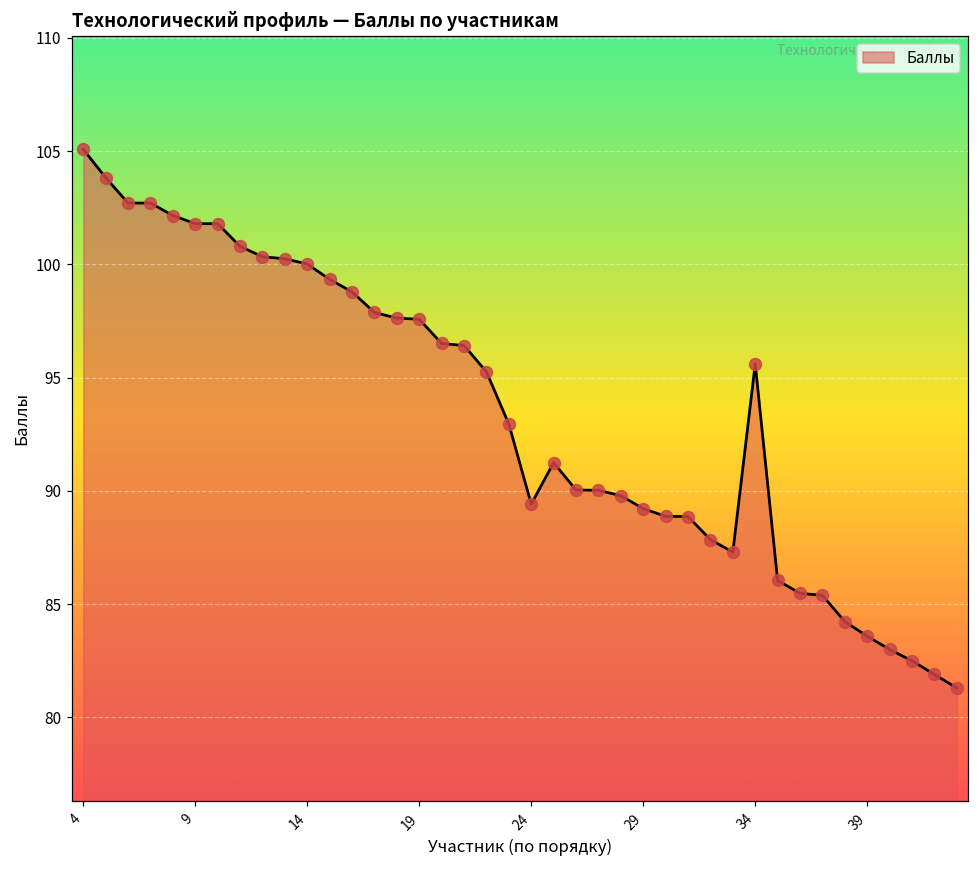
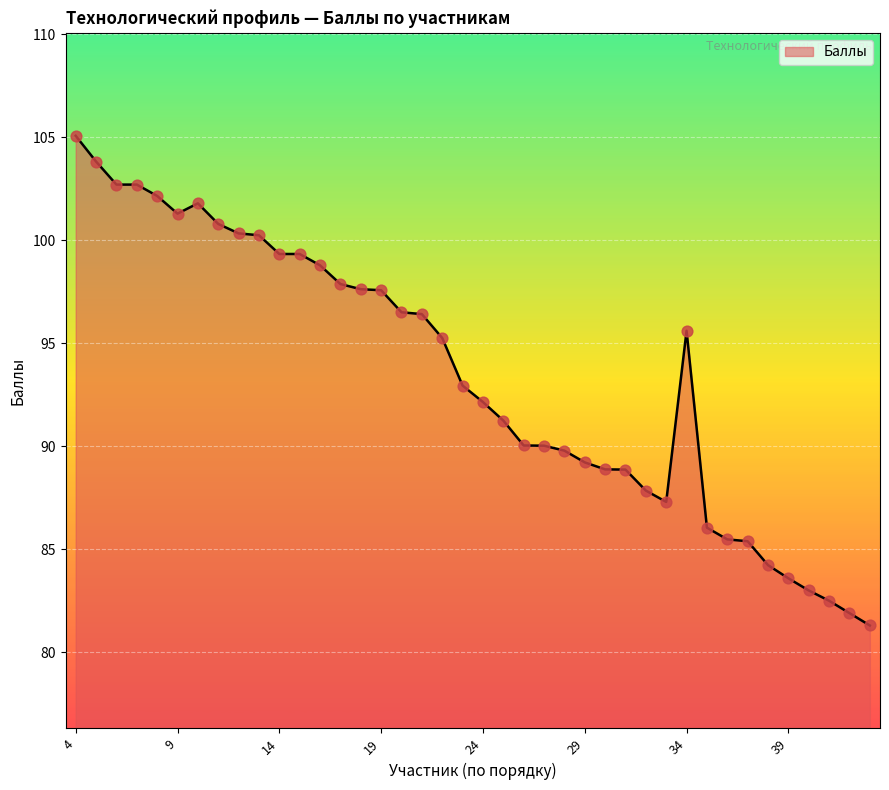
9: 101.8 -> 101.3
14: 100.0 -> 99.3
24: 89.4 -> 92.2
